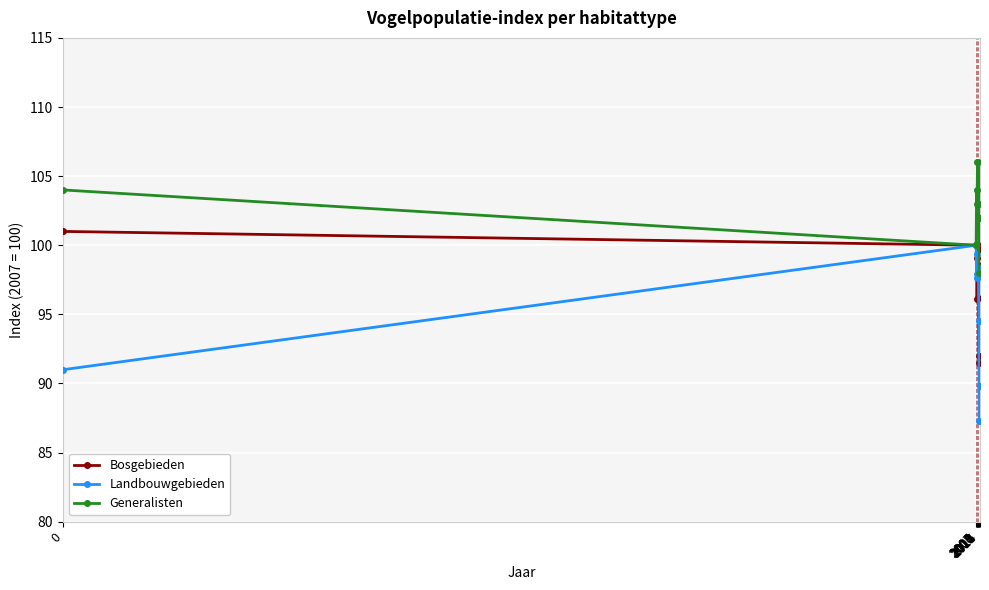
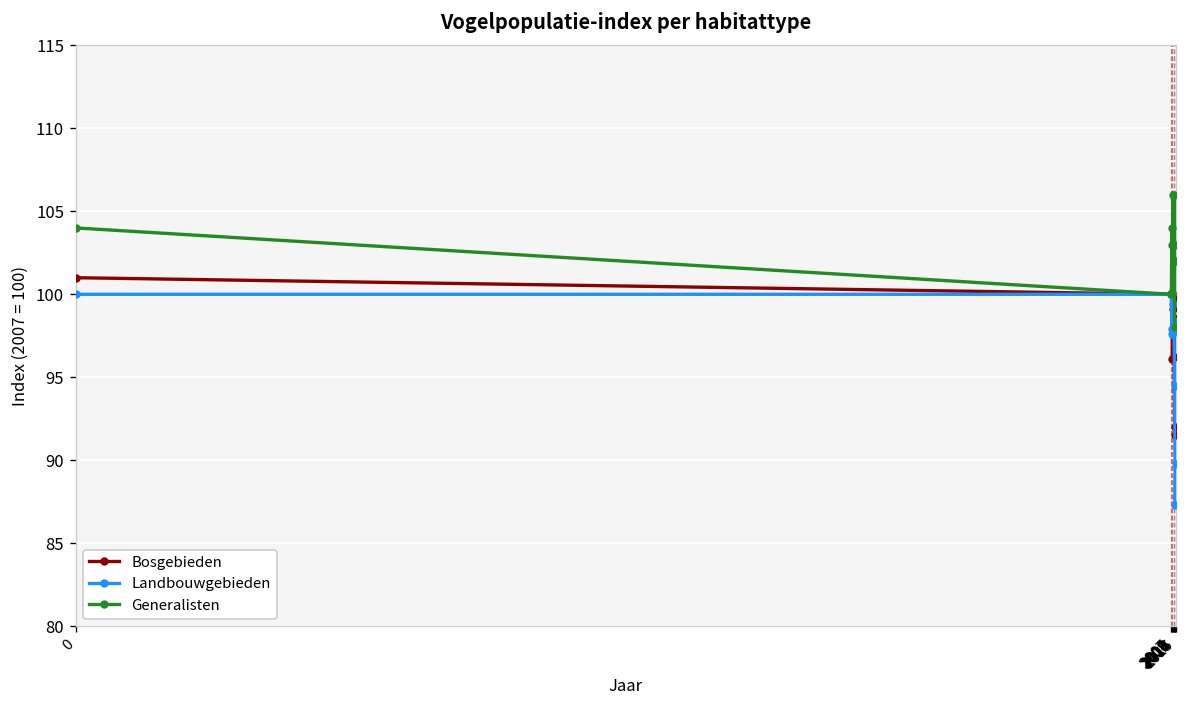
Landbouwgebieden, 0: 91 -> 100
